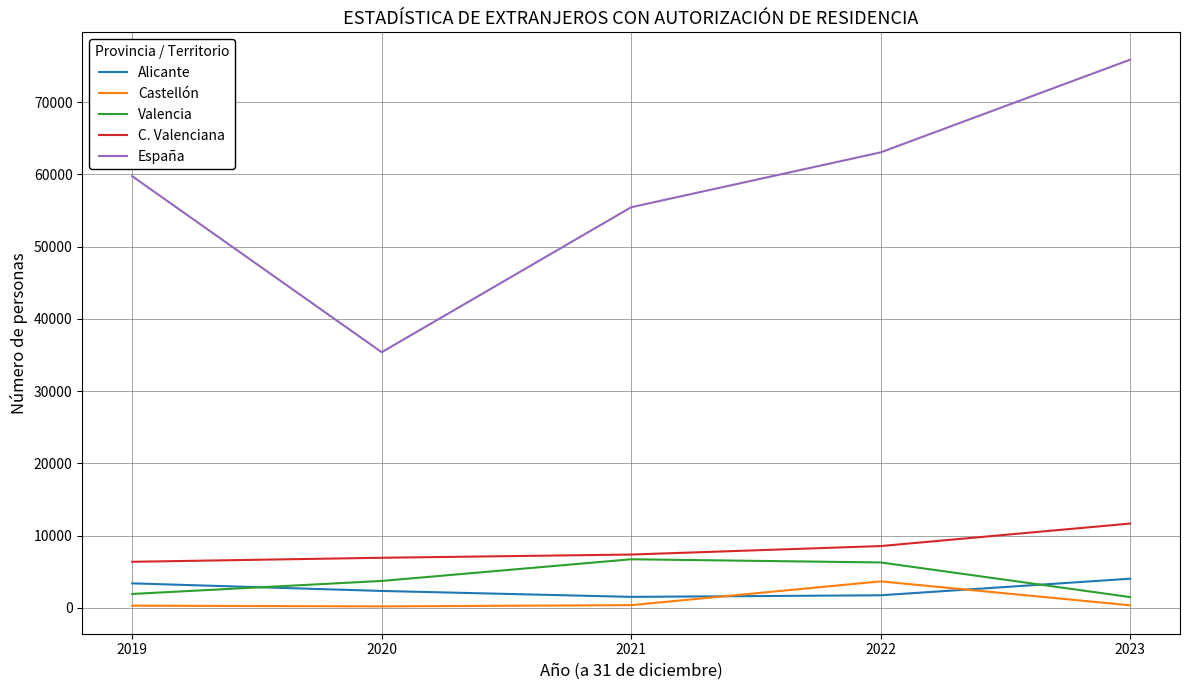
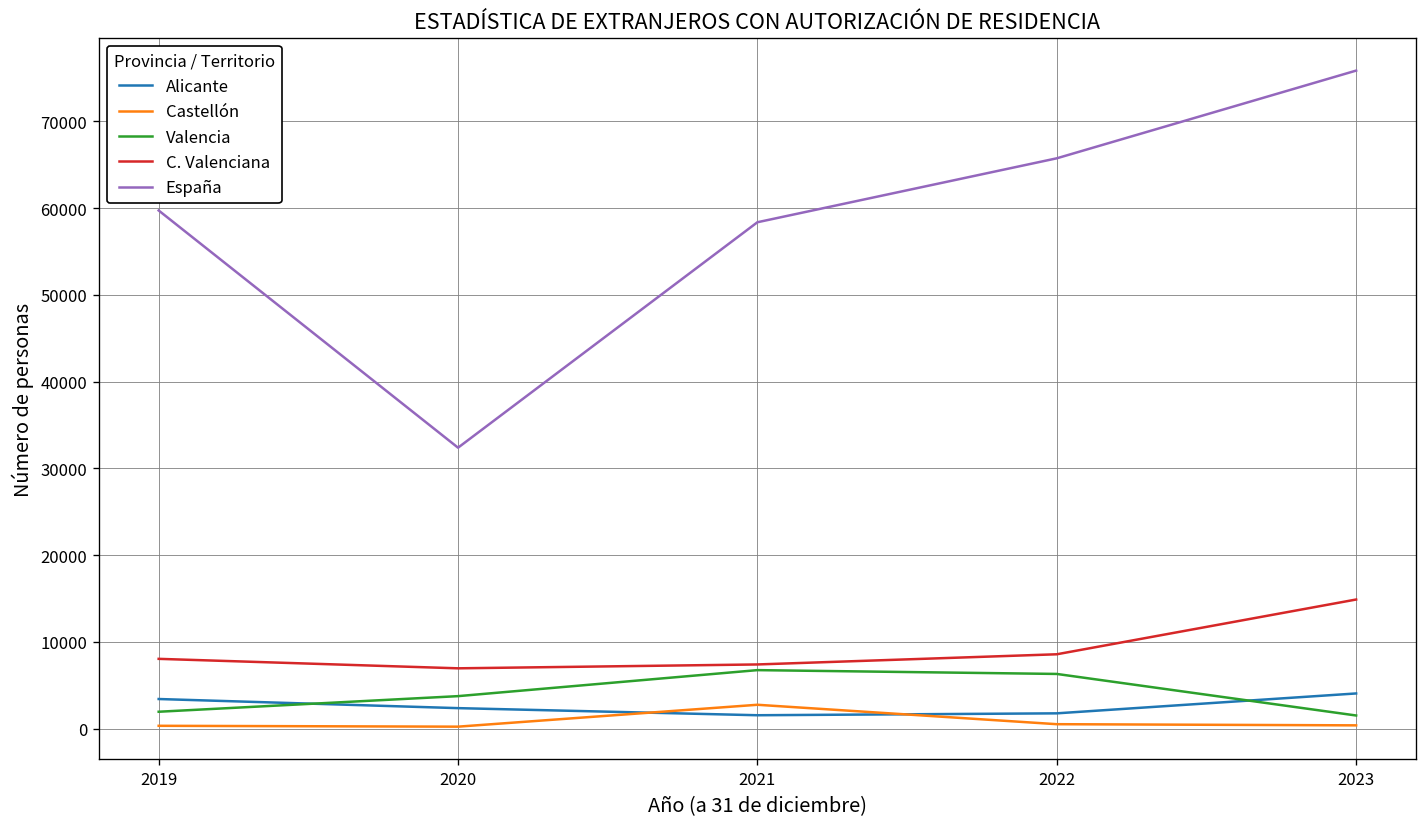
C. Valenciana, 2019: 6000 -> 8000
España, 2020: 35000 -> 32000
Castellón, 2021: 0 -> 3000
España, 2021: 55000 -> 58000
Castellón, 2022: 4000 -> 1000
España, 2022: 63000 -> 66000
C. Valenciana, 2023: 12000 -> 15000
